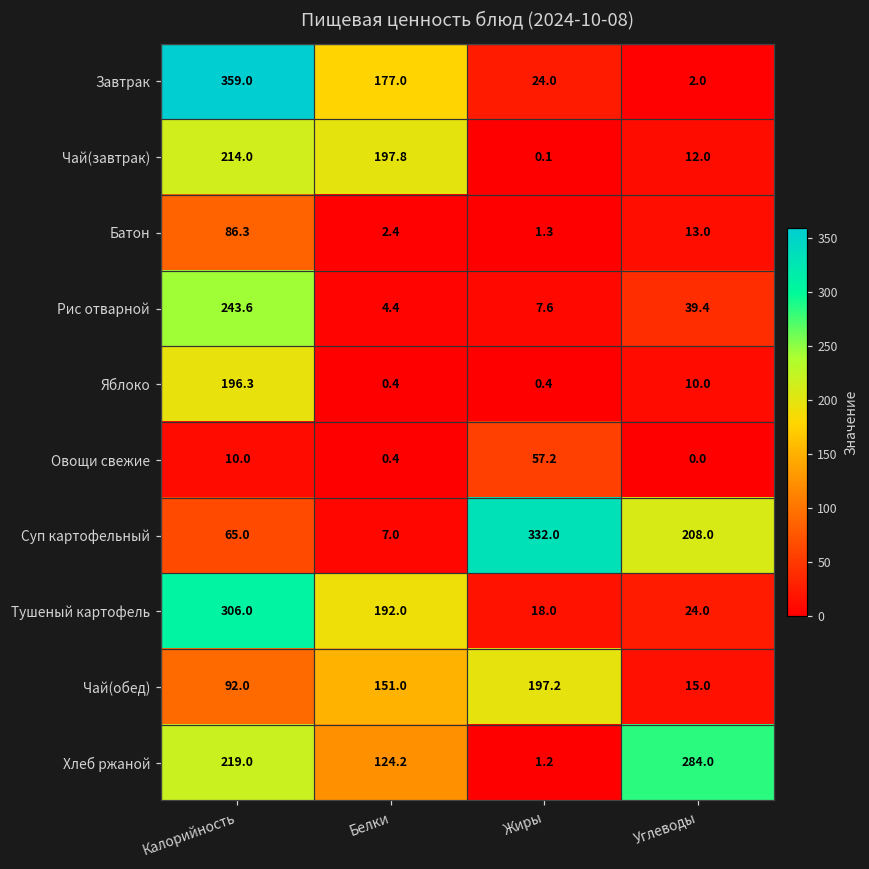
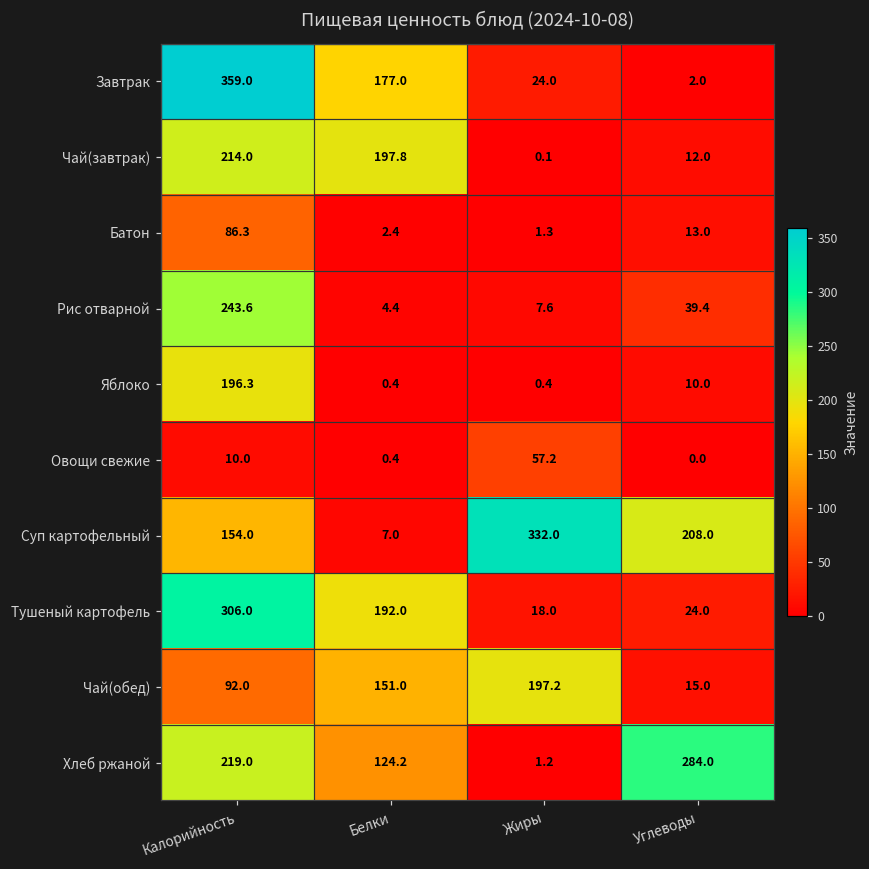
Суп картофельный, Калорийность: 65.0 -> 154.0
